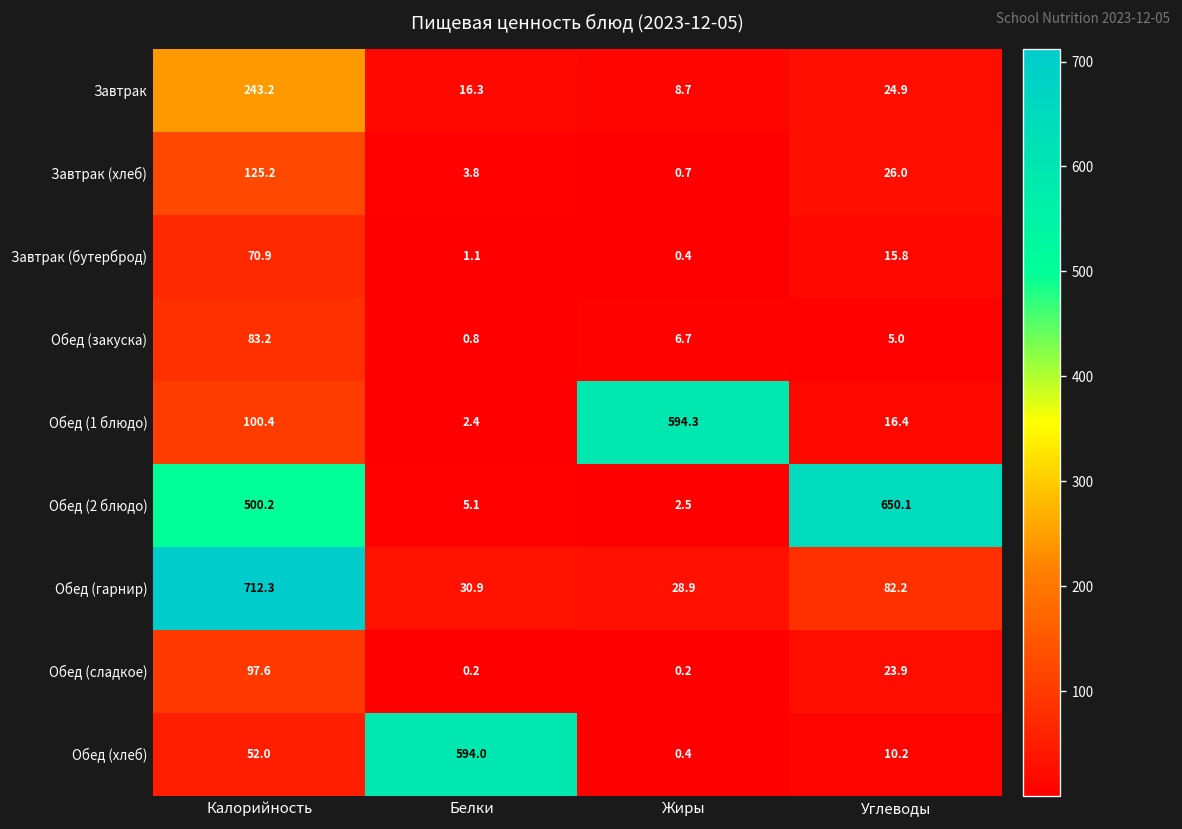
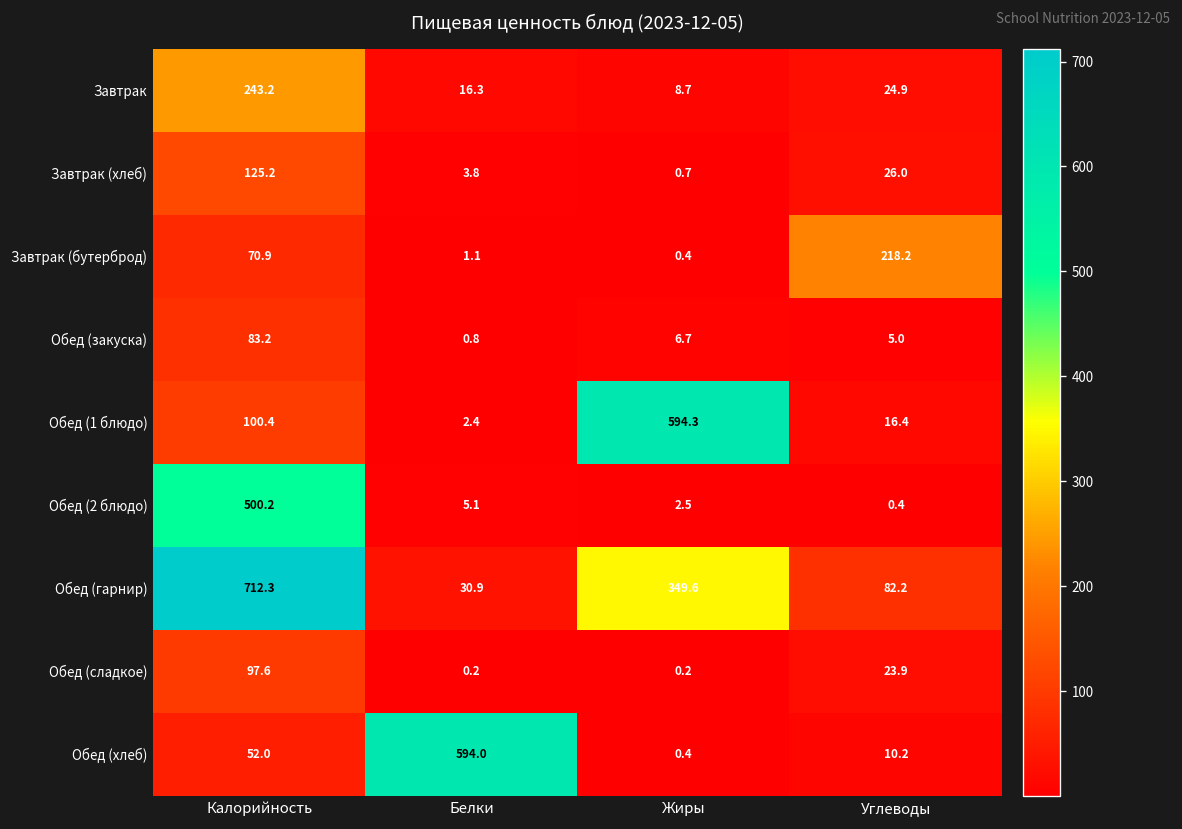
Завтрак (бутерброд), Углеводы: 15.8 -> 218.2
Обед (2 блюдо), Углеводы: 650.1 -> 0.4
Обед (гарнир), Жиры: 28.9 -> 349.6
